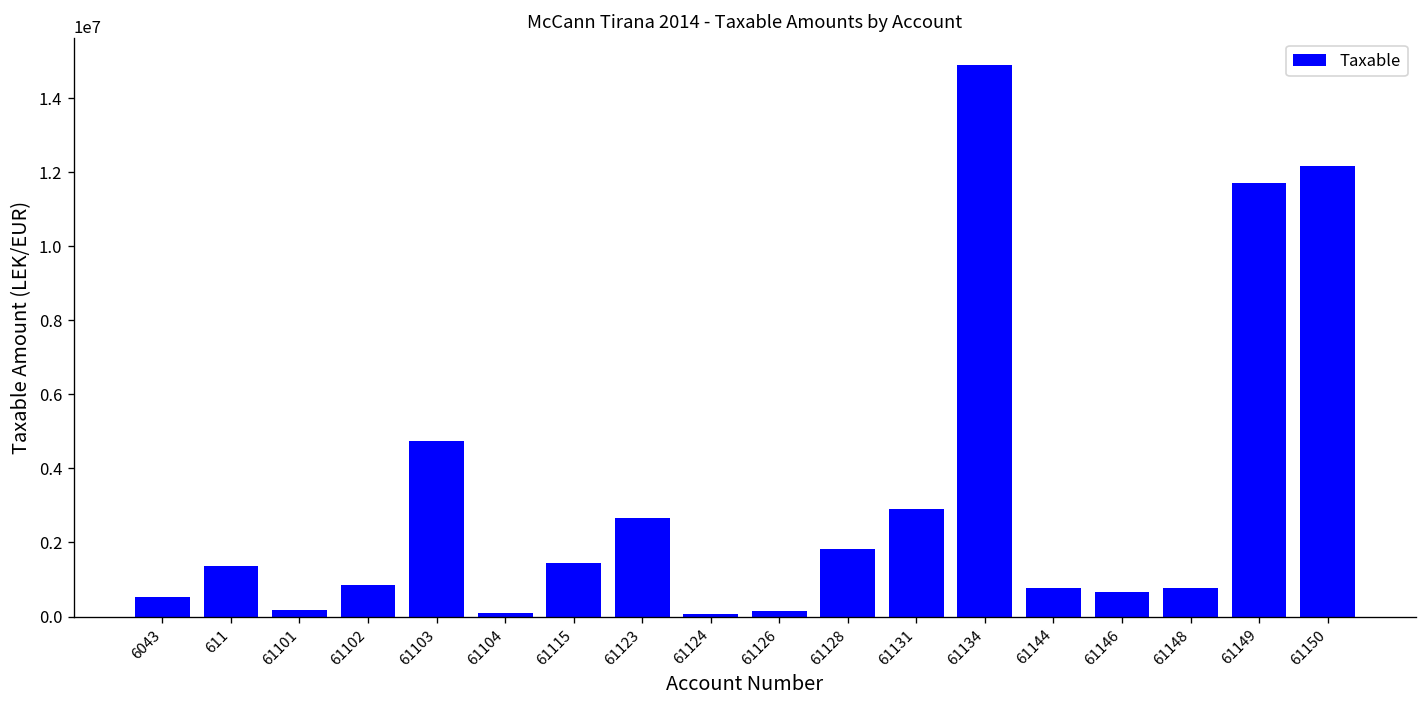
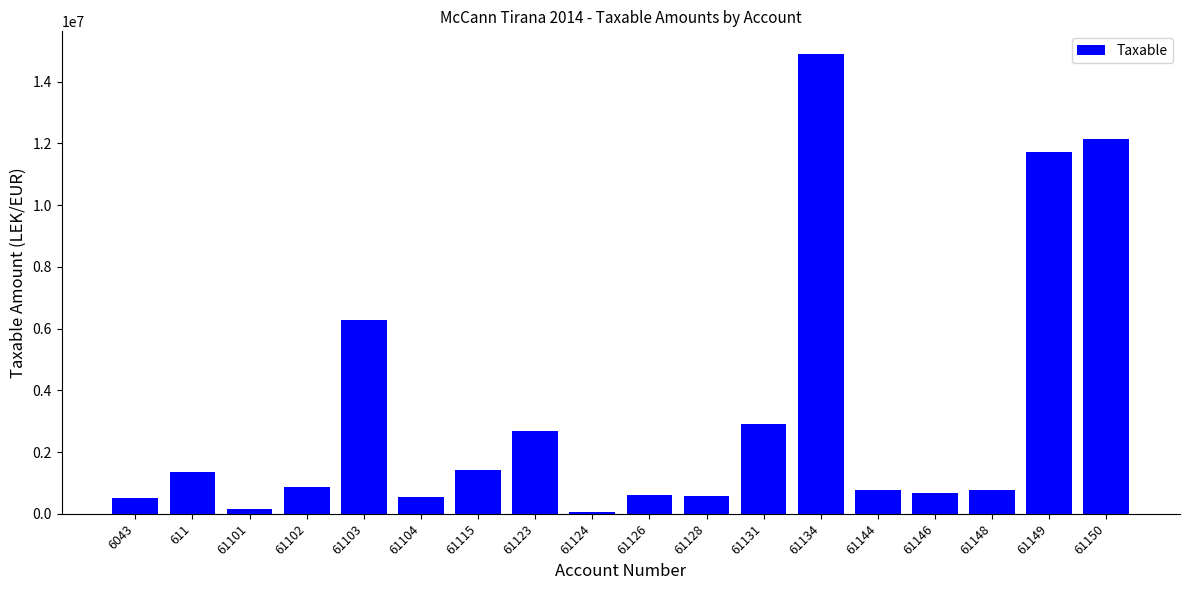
61103: 4700000 -> 6300000
61104: 100000 -> 500000
61126: 200000 -> 600000
61128: 1800000 -> 600000
